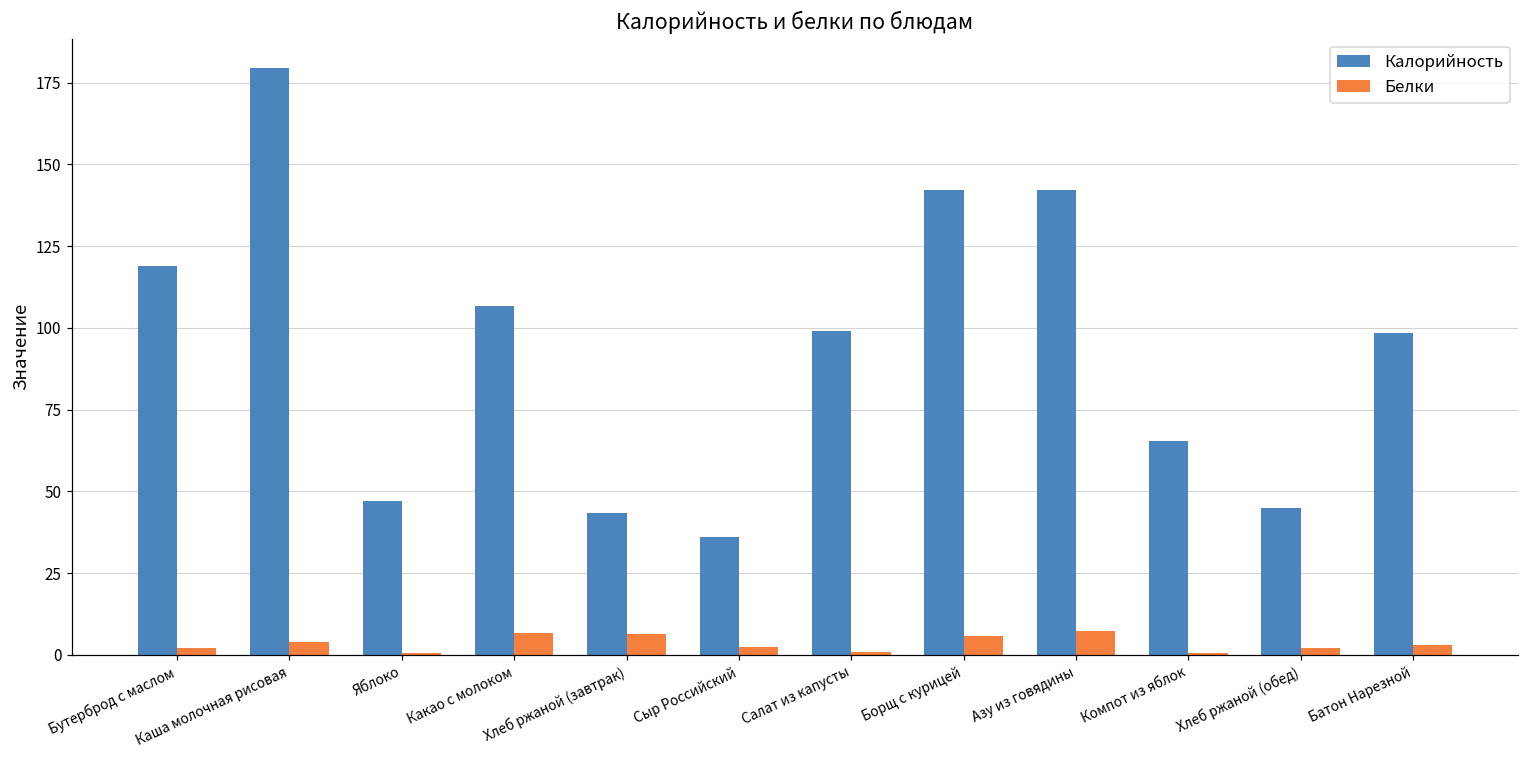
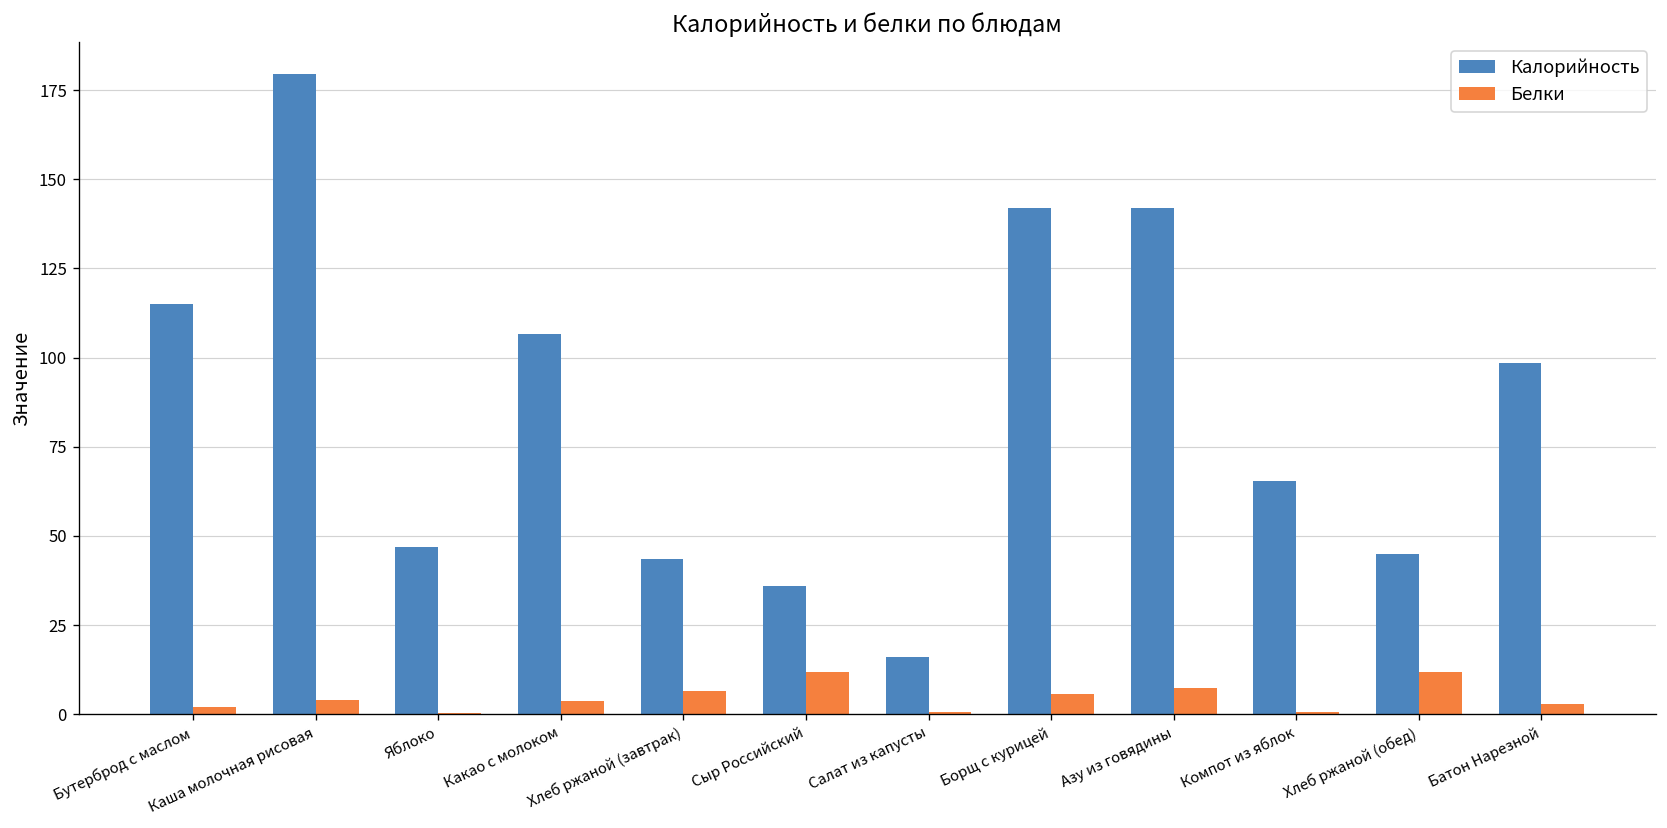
Калорийность, Бутерброд с маслом: 119 -> 115
Белки, Какао с молоком: 7 -> 4
Белки, Сыр Российский: 2 -> 12
Калорийность, Салат из капусты: 99 -> 16
Белки, Хлеб ржаной (обед): 2 -> 12
